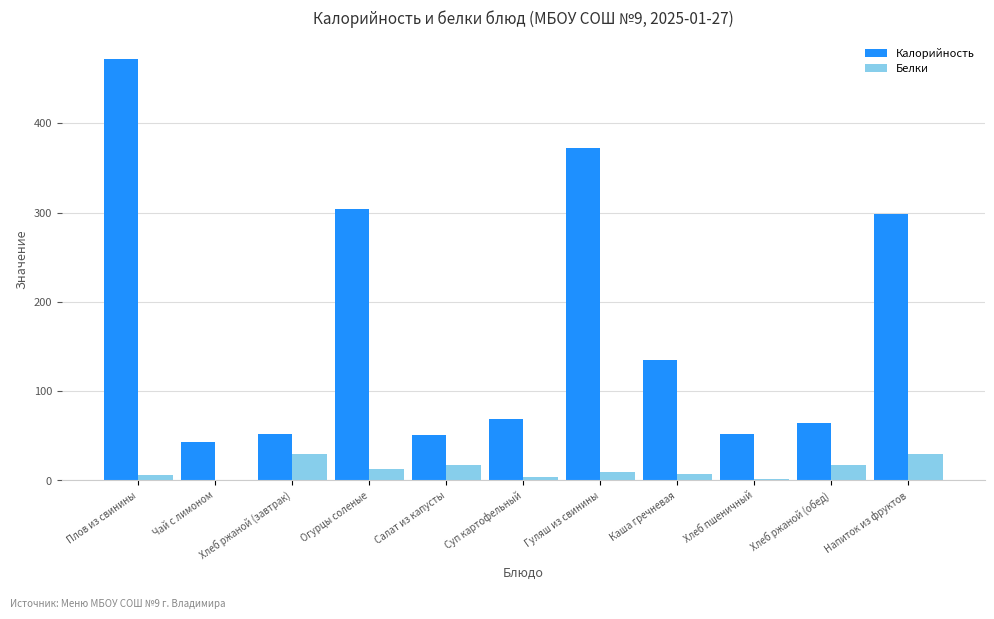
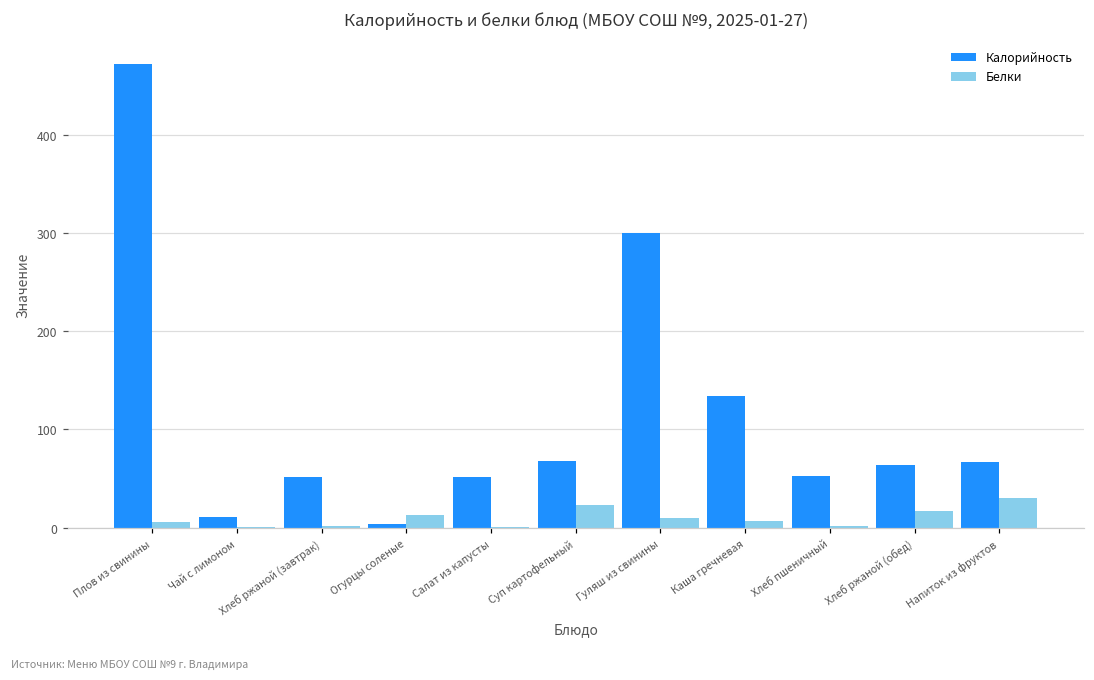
Калорийность, Чай с лимоном: 40 -> 10
Белки, Хлеб ржаной (завтрак): 30 -> 0
Калорийность, Огурцы соленые: 300 -> 0
Белки, Салат из капусты: 20 -> 0
Белки, Суп картофельный: 0 -> 20
Калорийность, Гуляш из свинины: 370 -> 300
Калорийность, Напиток из фруктов: 300 -> 70
